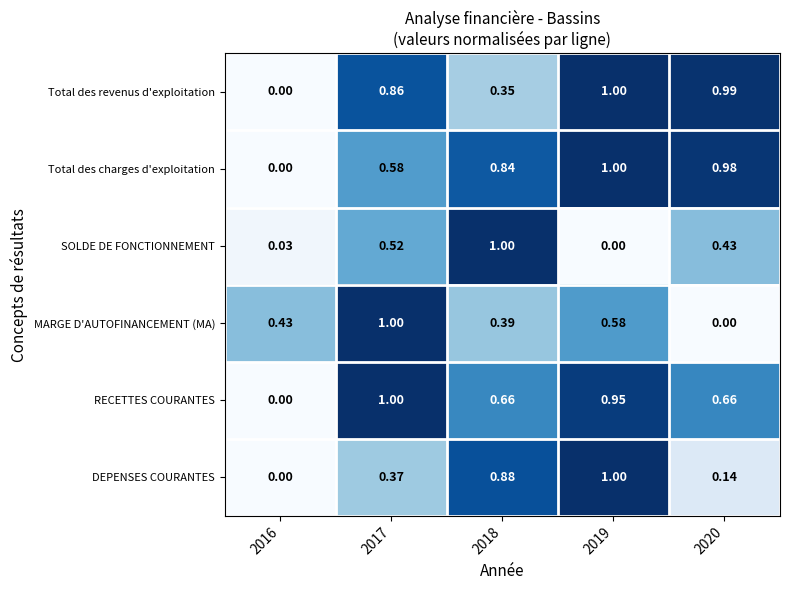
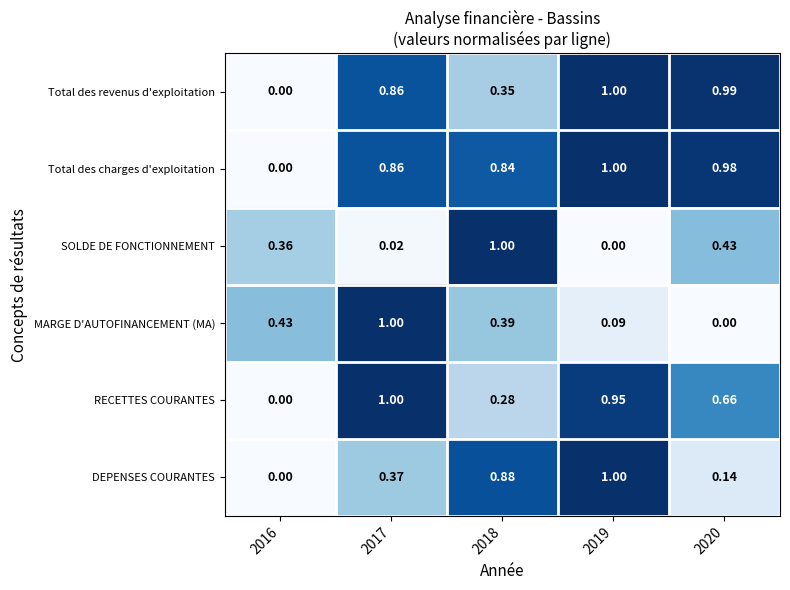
Total des charges d'exploitation, 2017: 0.58 -> 0.86
SOLDE DE FONCTIONNEMENT, 2016: 0.03 -> 0.36
SOLDE DE FONCTIONNEMENT, 2017: 0.52 -> 0.02
MARGE D'AUTOFINANCEMENT (MA), 2019: 0.58 -> 0.09
RECETTES COURANTES, 2018: 0.66 -> 0.28
